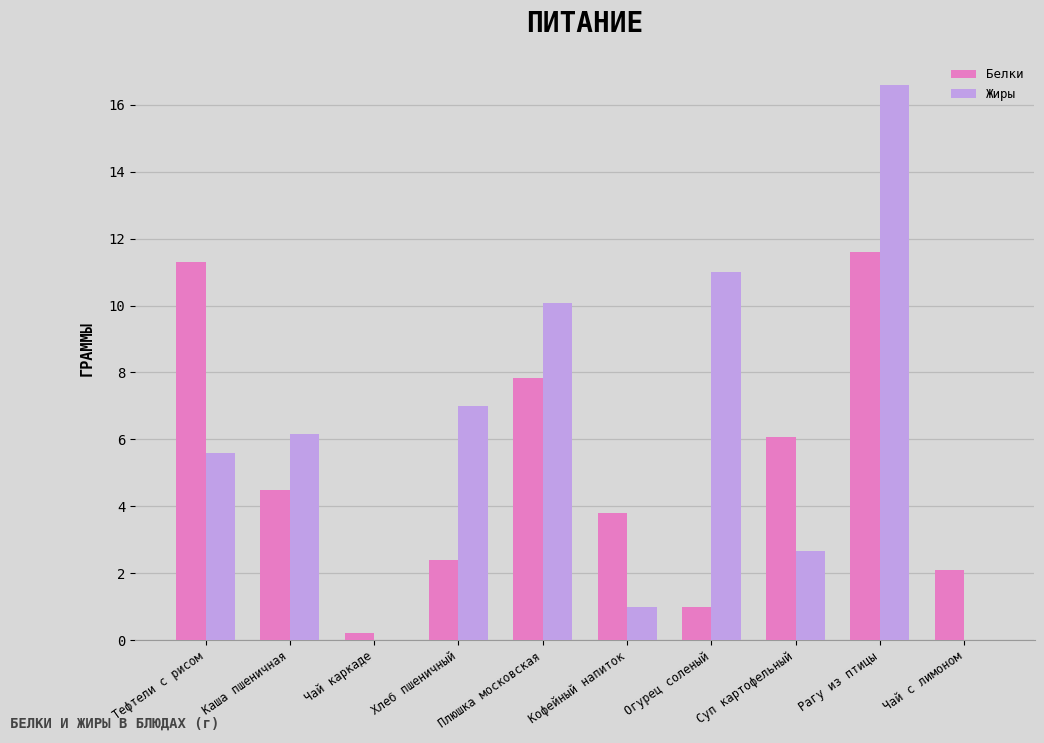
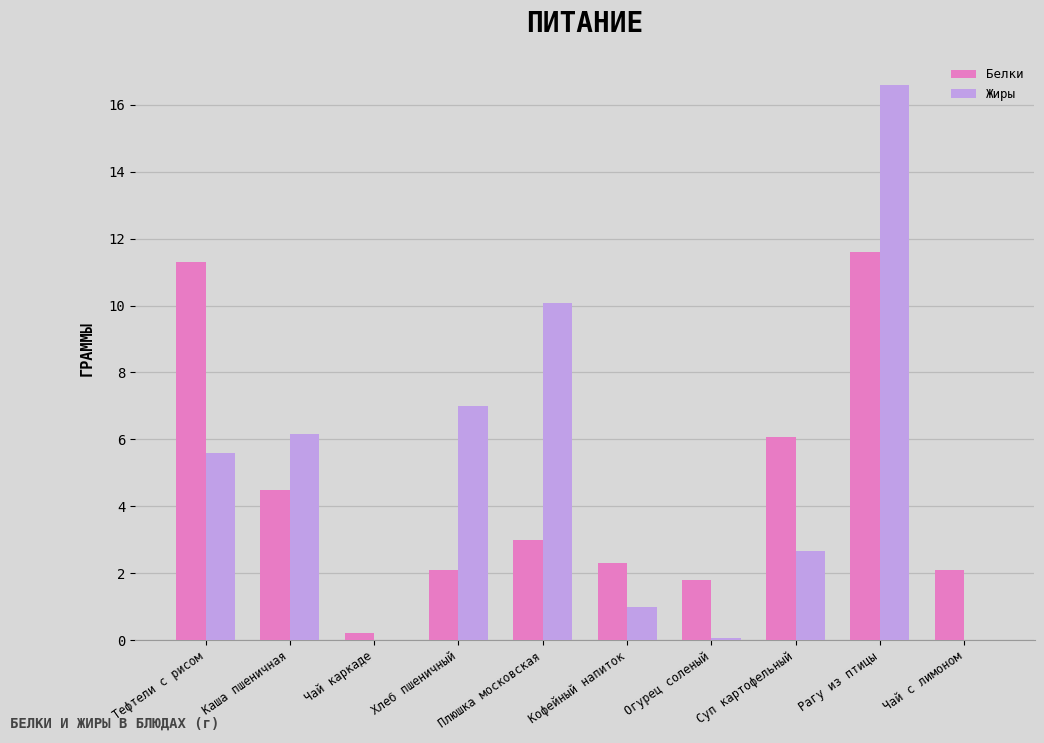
Белки, Хлеб пшеничный: 2.4 -> 2.1
Белки, Плюшка московская: 7.8 -> 3.0
Белки, Кофейный напиток: 3.8 -> 2.3
Белки, Огурец соленый: 1.0 -> 1.8
Жиры, Огурец соленый: 11.0 -> 0.1
